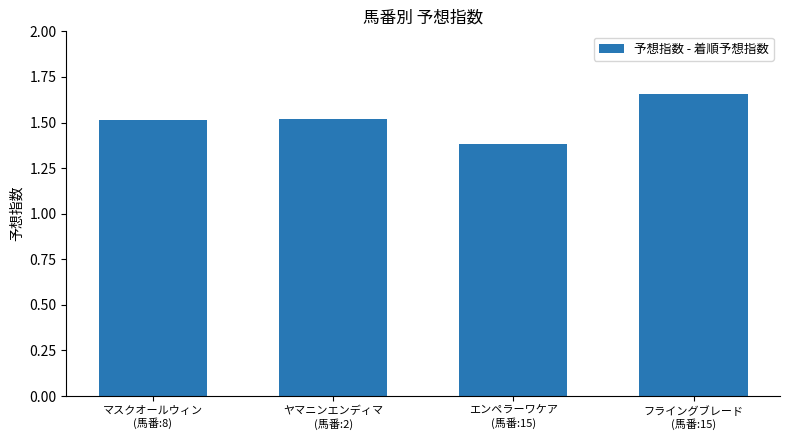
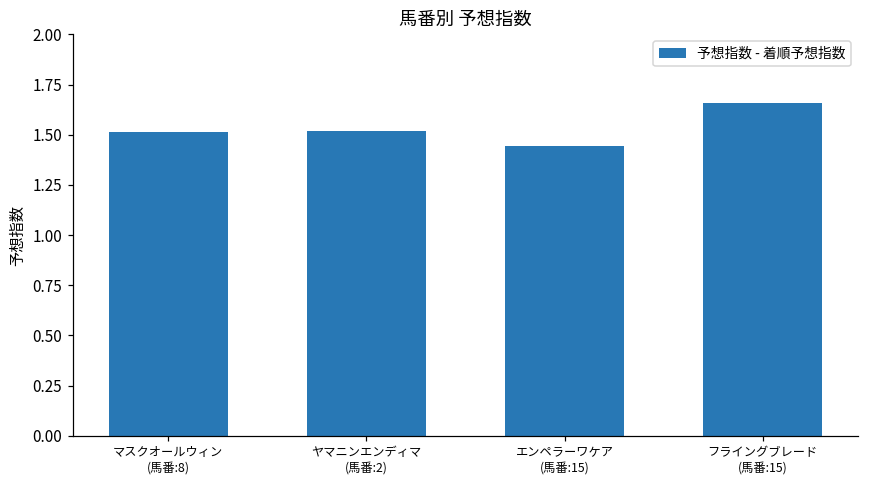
エンペラーワケア (馬番:15): 1.38 -> 1.44
